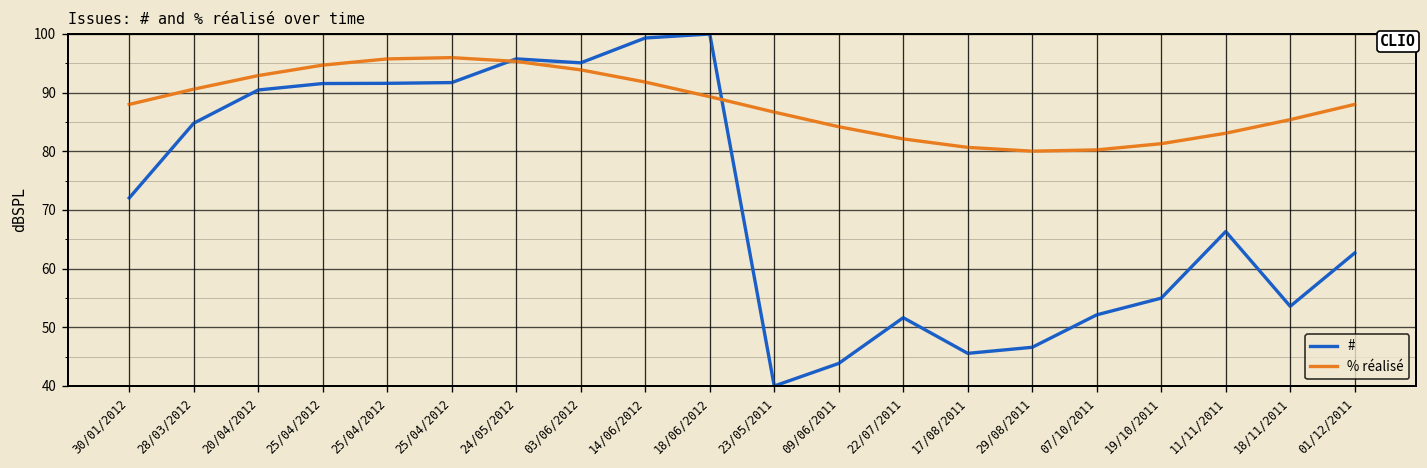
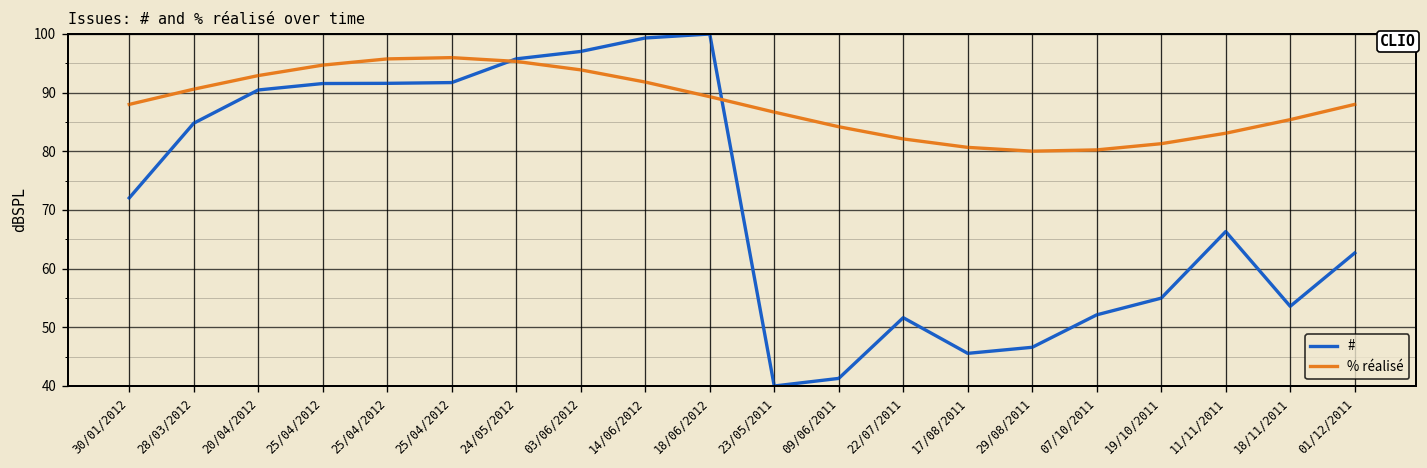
#, 03/06/2012: 95 -> 97
#, 09/06/2011: 44 -> 41
